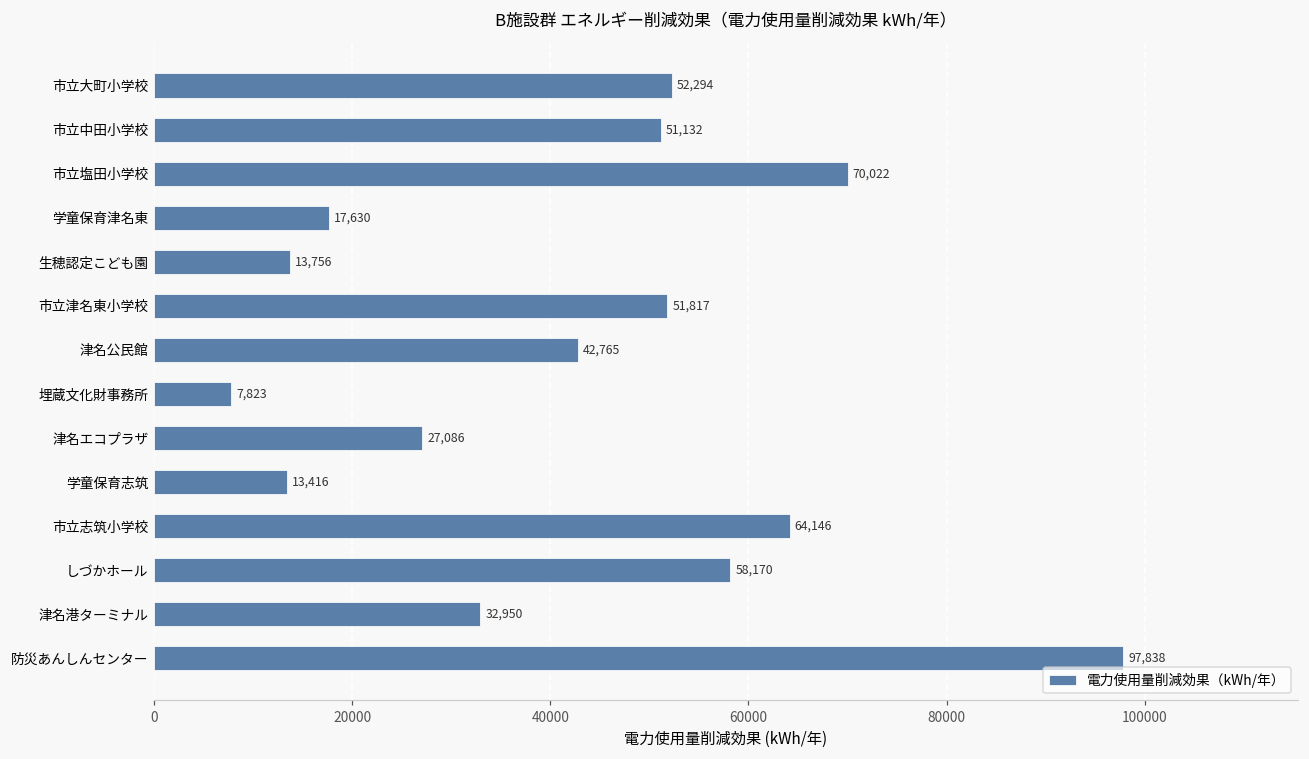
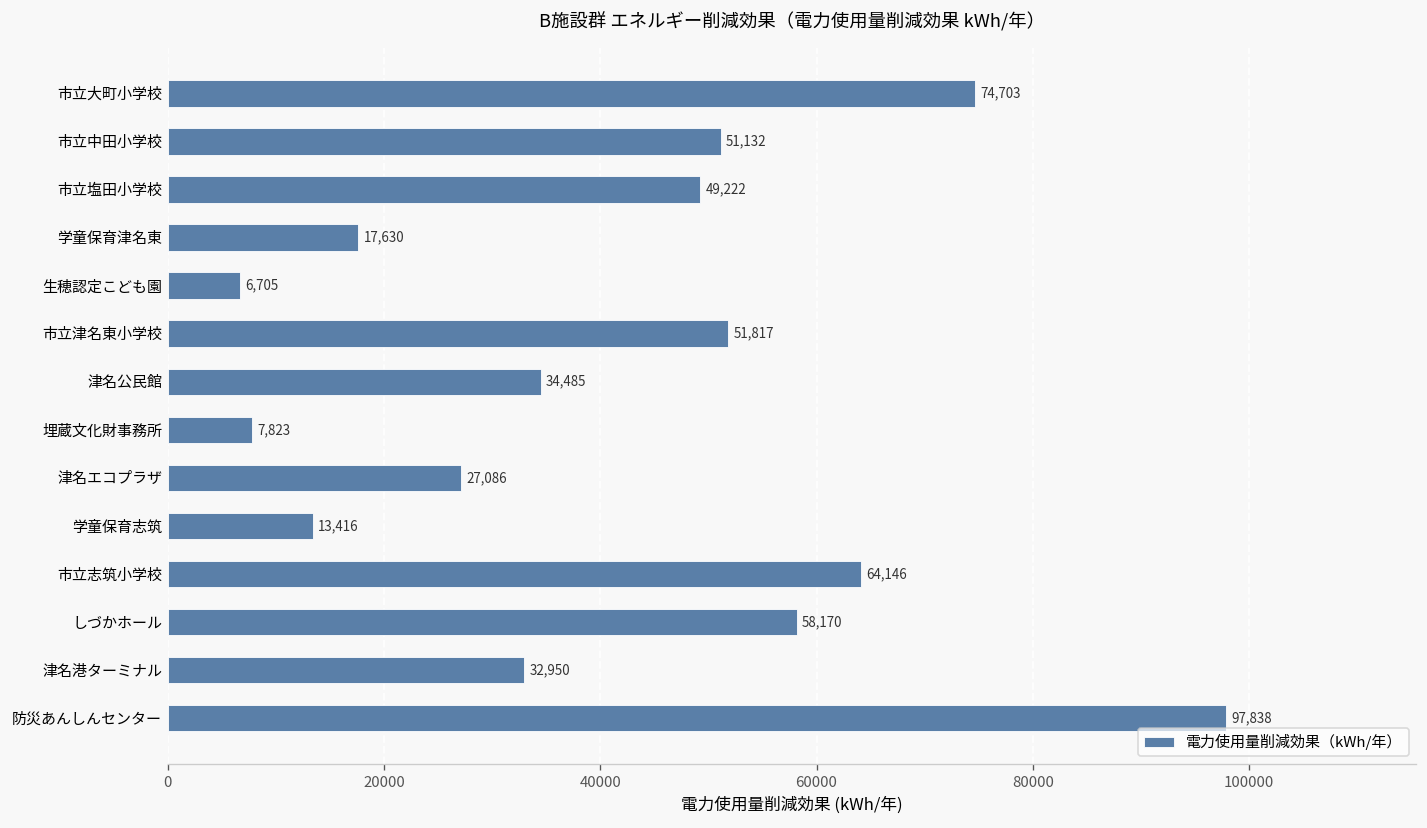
市立大町小学校: 52,294 -> 74,703
市立塩田小学校: 70,022 -> 49,222
生穂認定こども園: 13,756 -> 6,705
津名公民館: 42,765 -> 34,485
